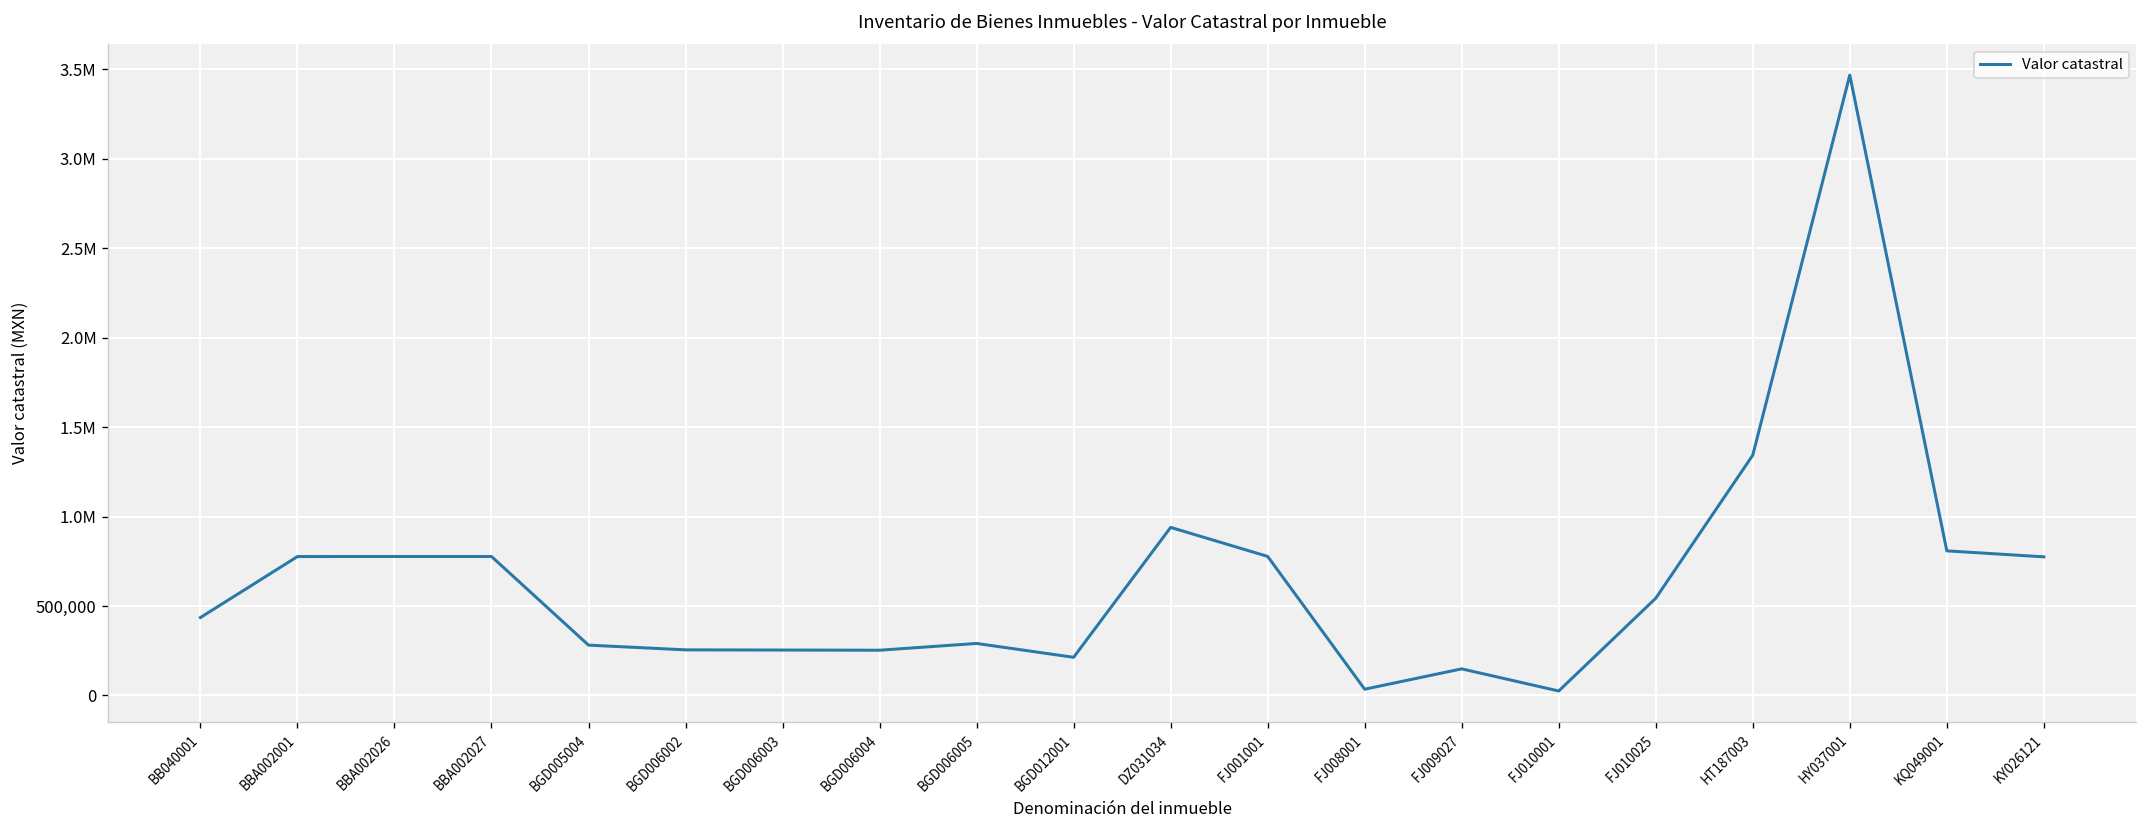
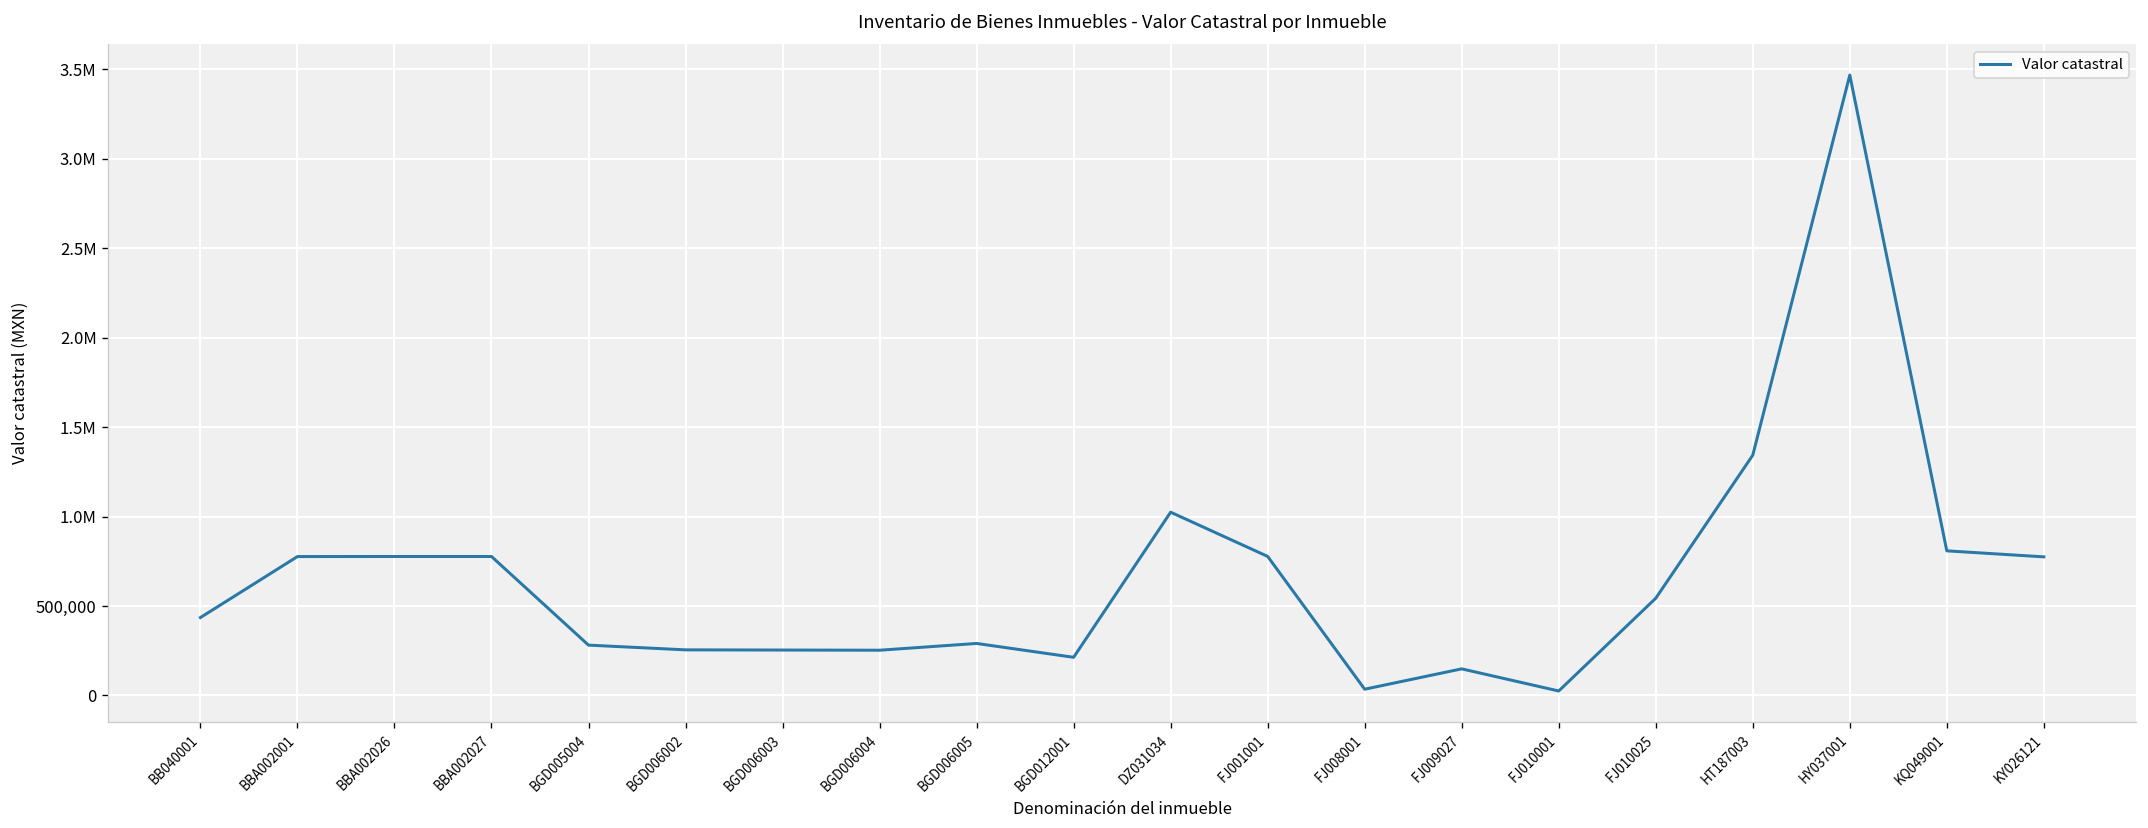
DZ031034: 940,000 -> 1,020,000
